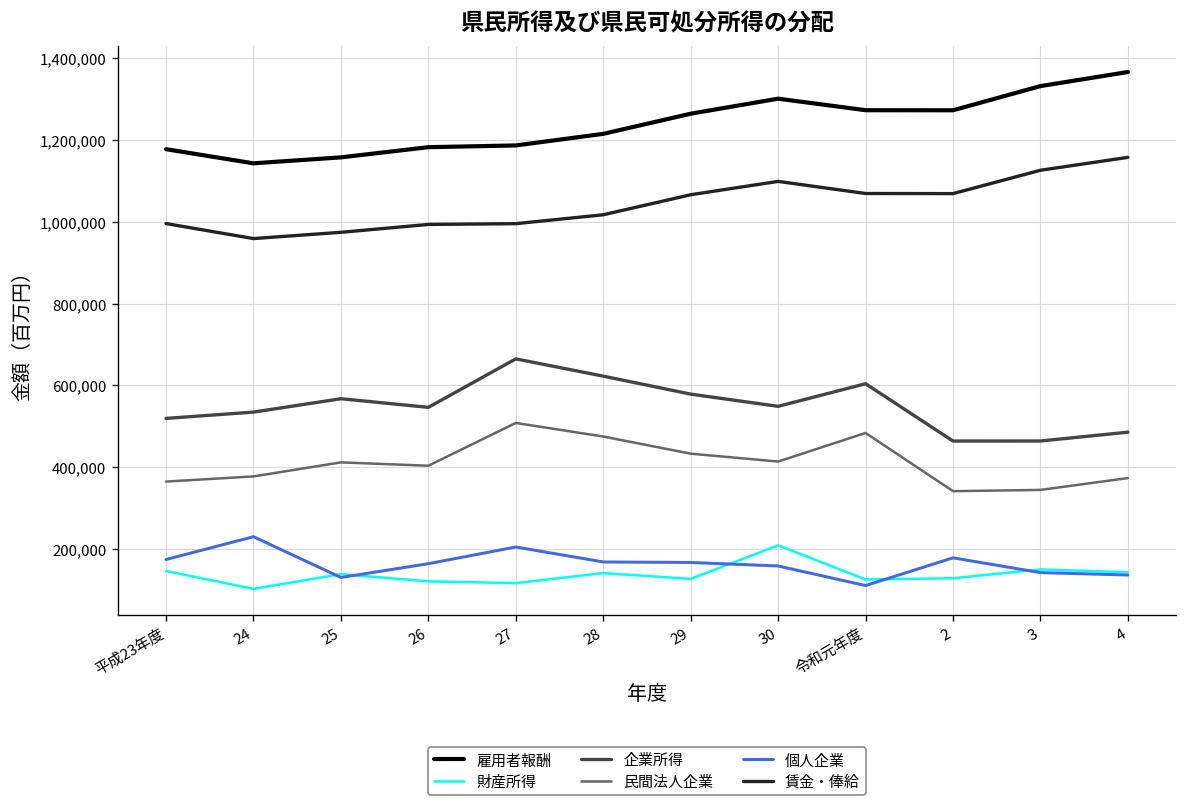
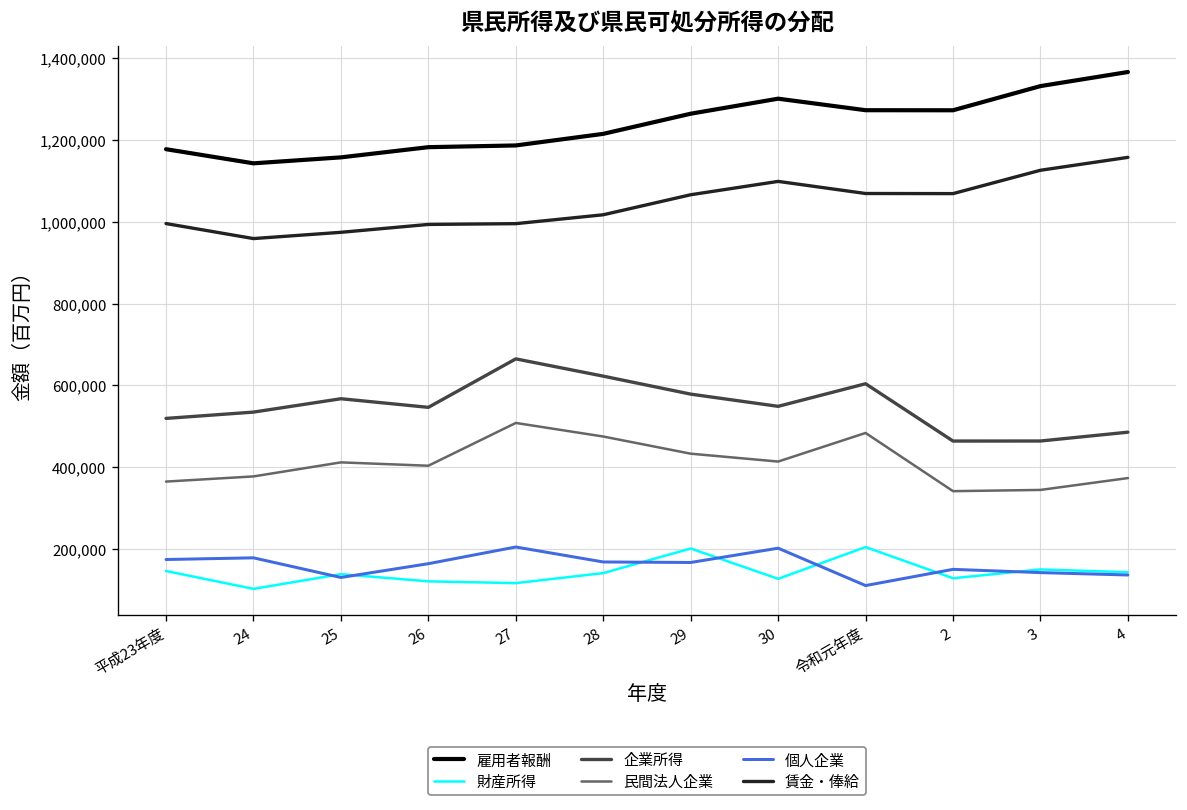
個人企業, 24: 230,000 -> 180,000
財産所得, 29: 130,000 -> 200,000
財産所得, 30: 210,000 -> 130,000
個人企業, 30: 160,000 -> 200,000
財産所得, 令和元年度: 120,000 -> 200,000
個人企業, 2: 180,000 -> 150,000
